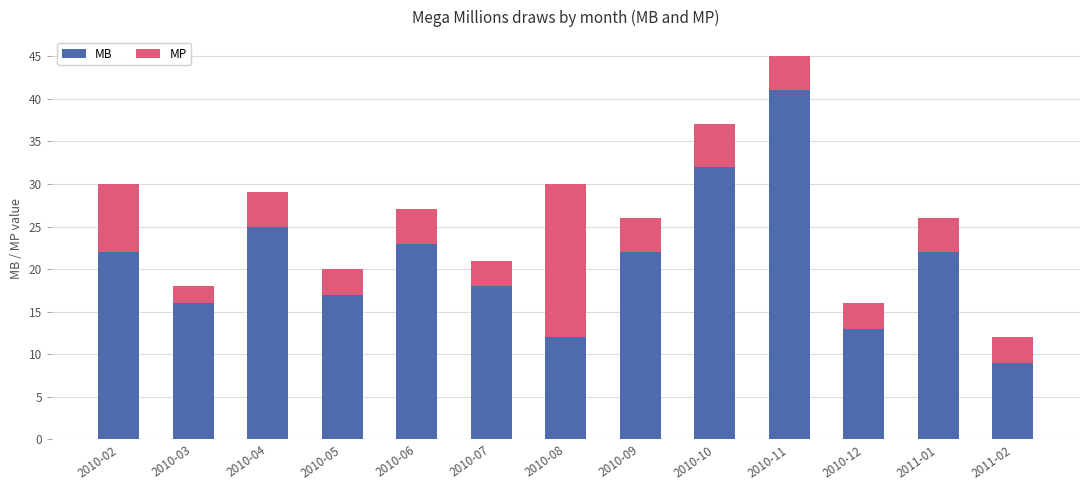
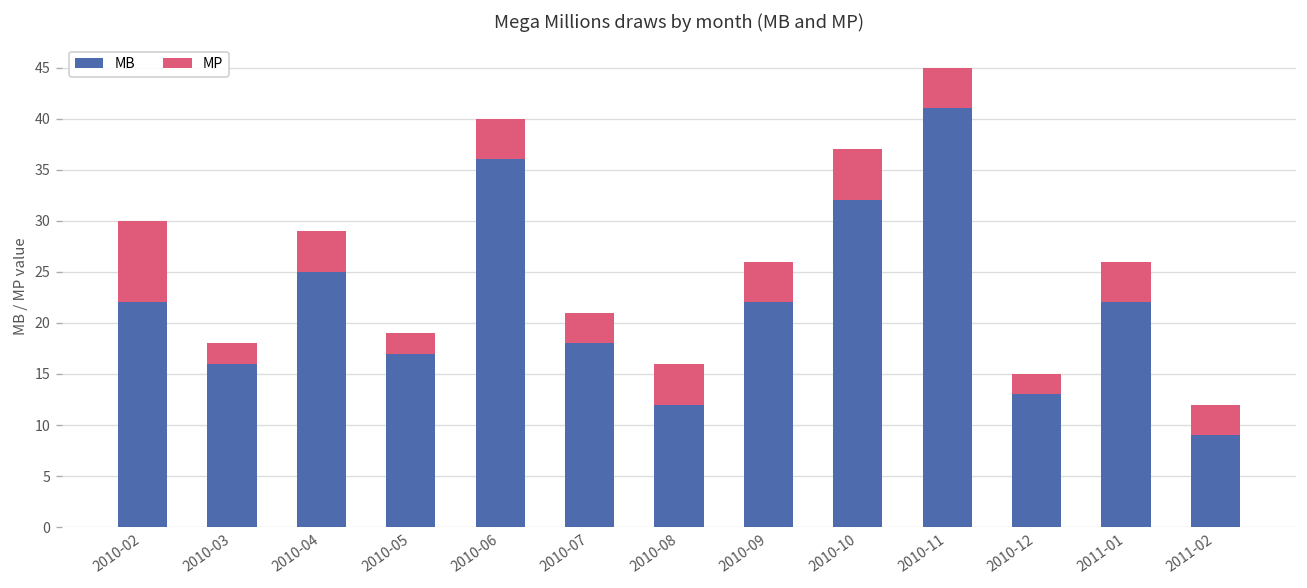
MP, 2010-05: 3 -> 2
MB, 2010-06: 23 -> 36
MP, 2010-08: 18 -> 4
MP, 2010-12: 3 -> 2
